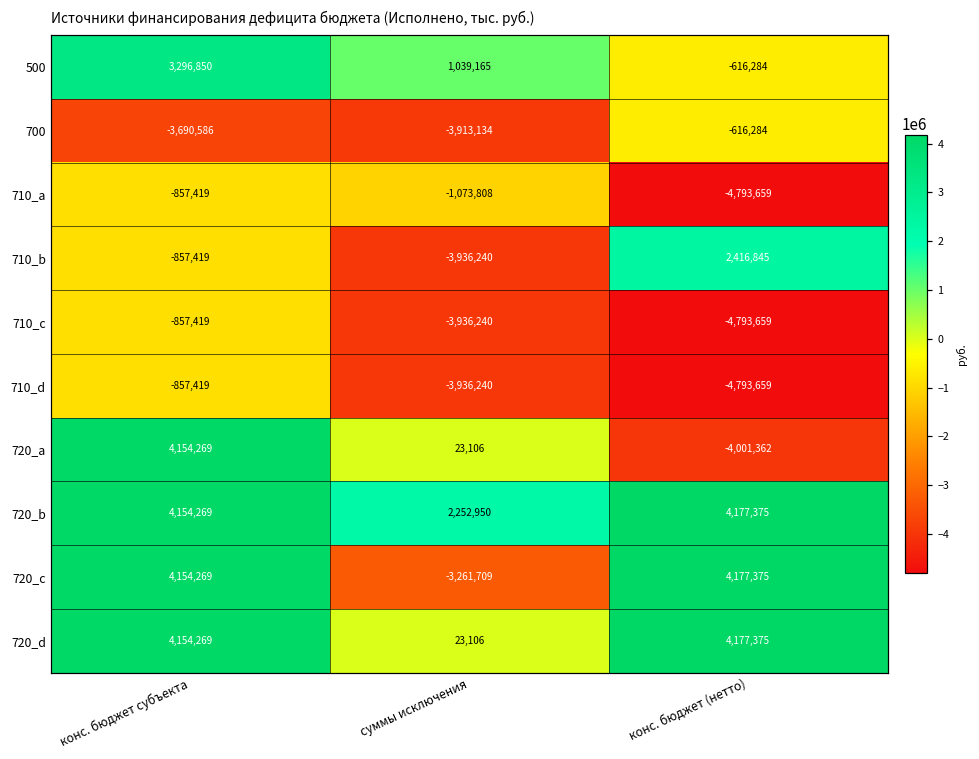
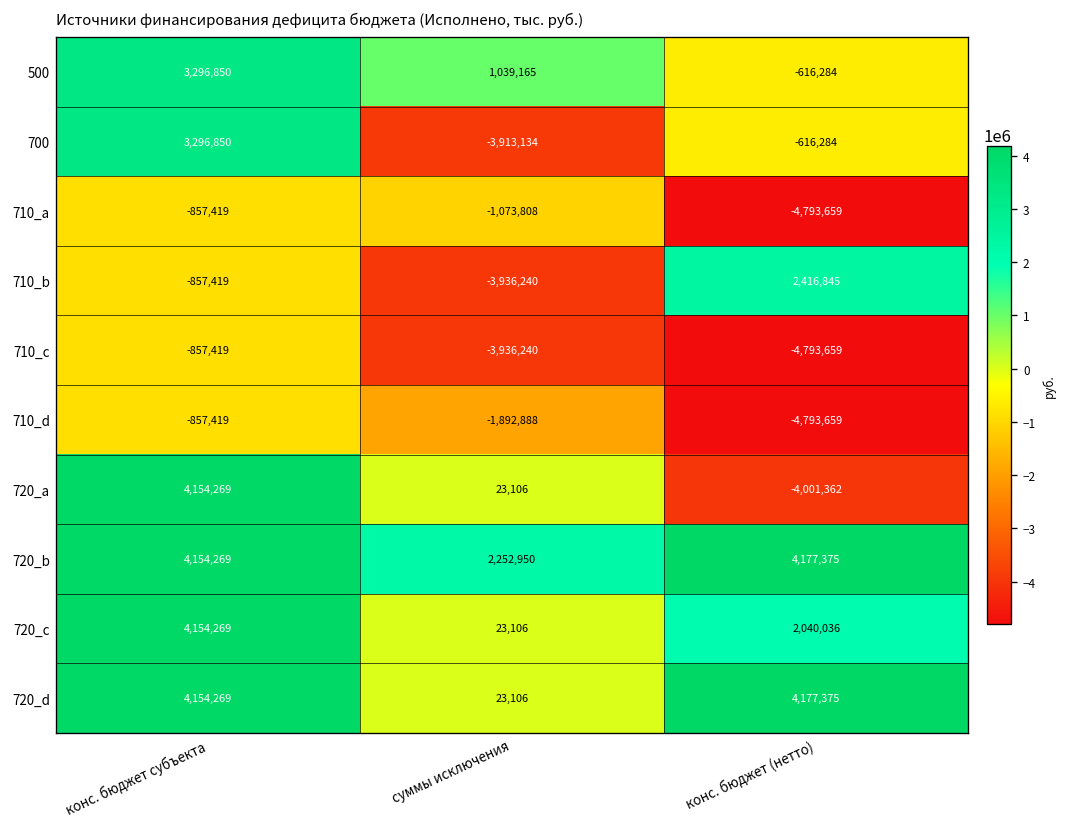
700, конс. бюджет субъекта: -3,690,586 -> 3,296,850
710_d, суммы исключения: -3,936,240 -> -1,892,888
720_c, суммы исключения: -3,261,709 -> 23,106
720_c, конс. бюджет (нетто): 4,177,375 -> 2,040,036
